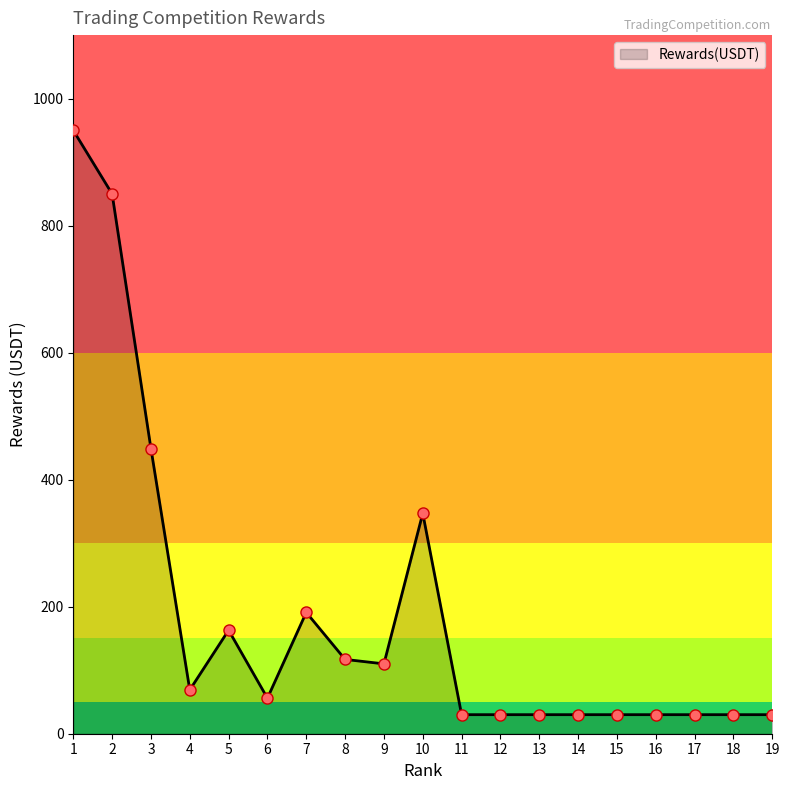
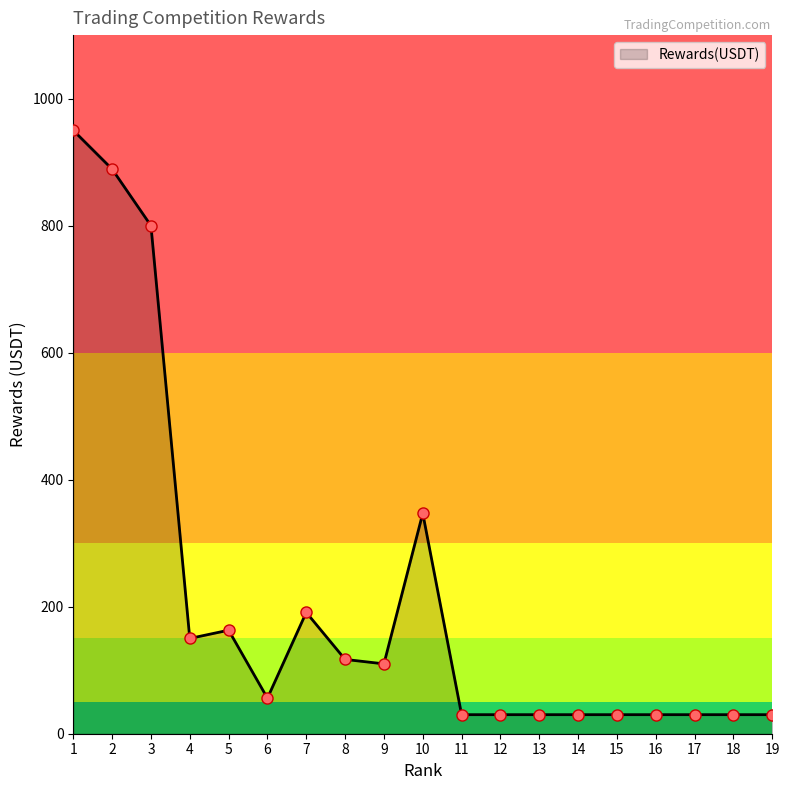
2: 850 -> 890
3: 450 -> 800
4: 70 -> 150
